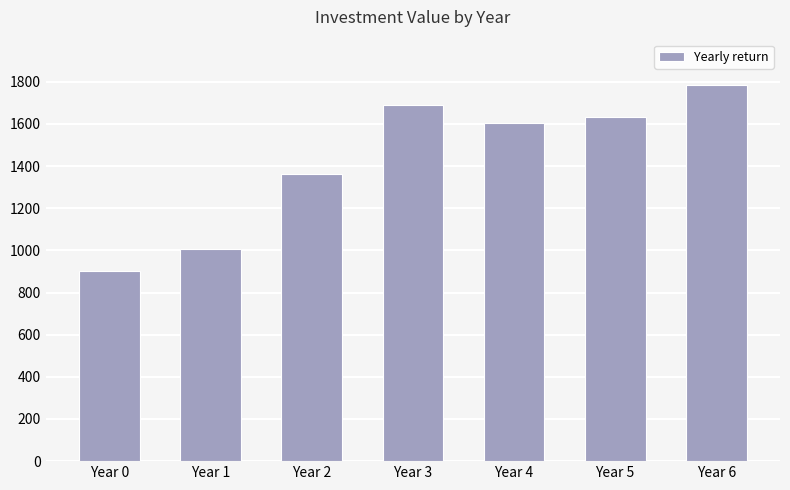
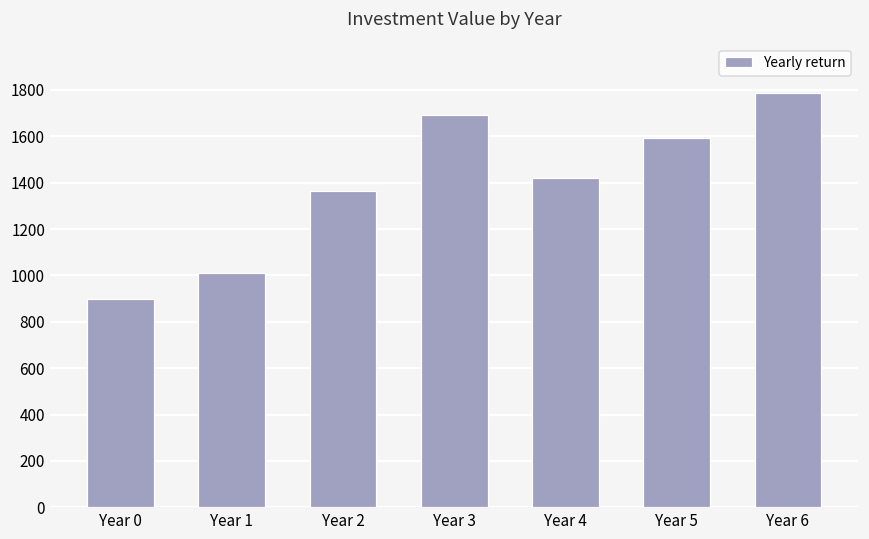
Year 4: 1600 -> 1420
Year 5: 1630 -> 1590
